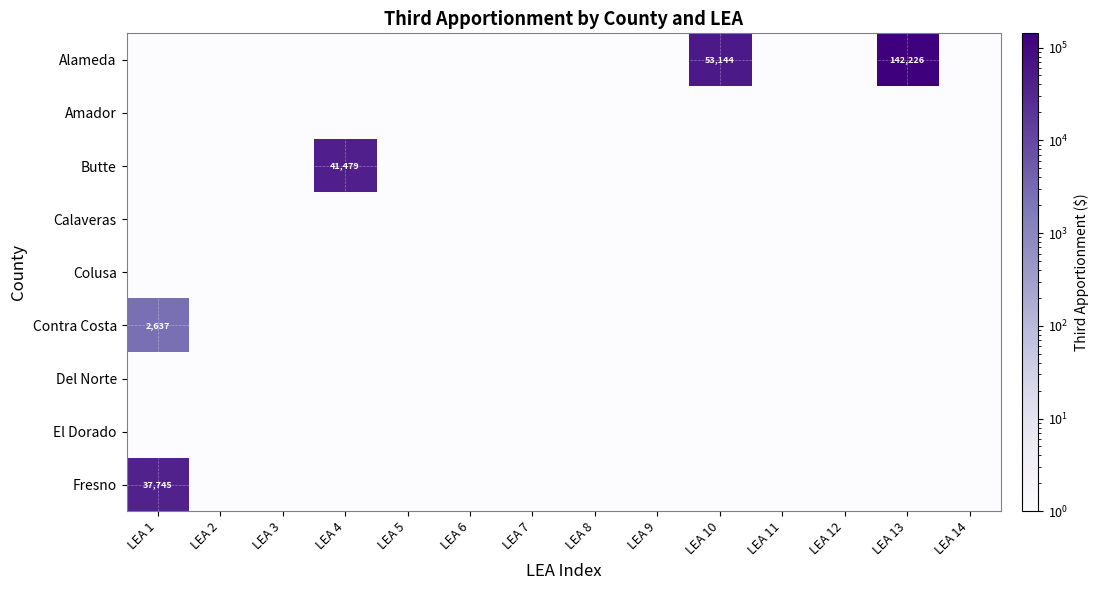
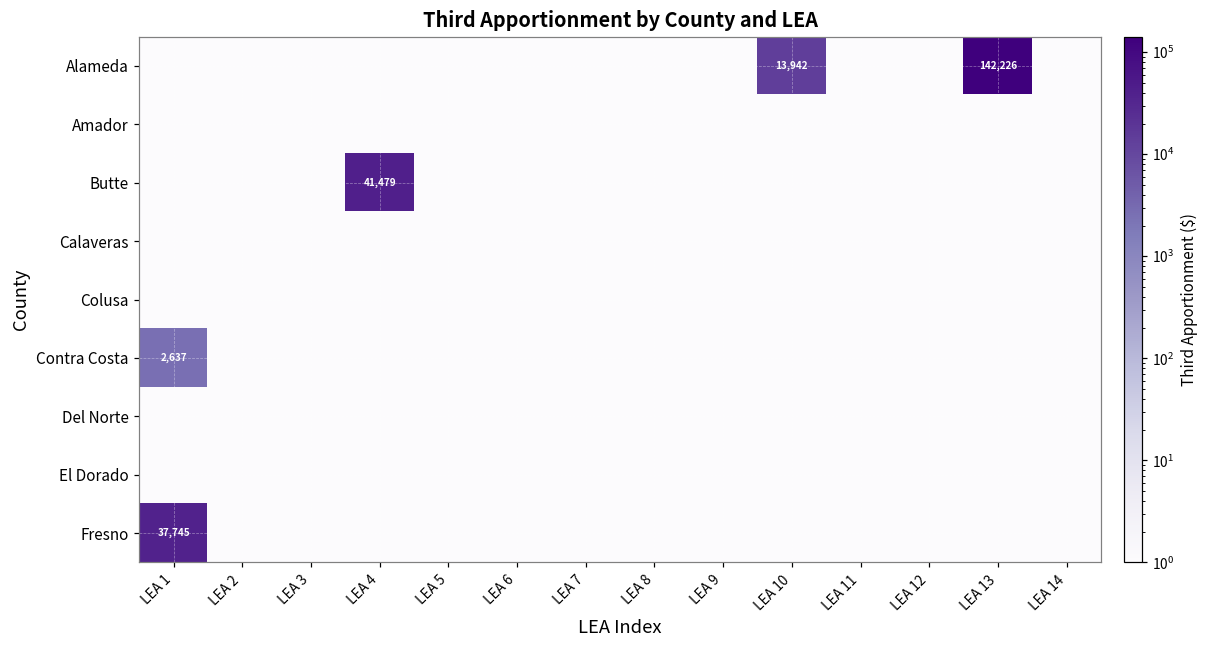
Alameda, LEA 10: 53,144 -> 13,942
